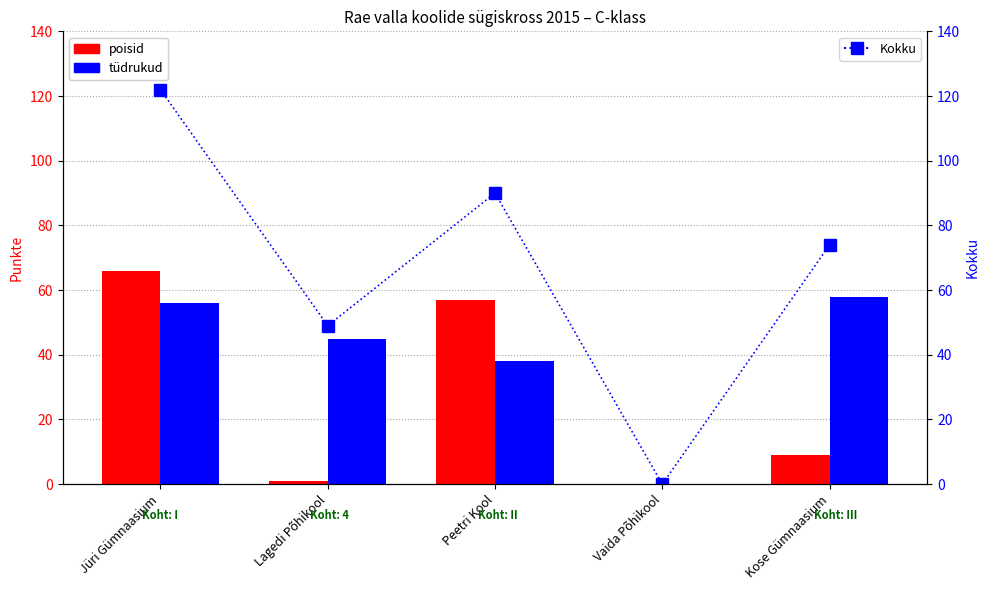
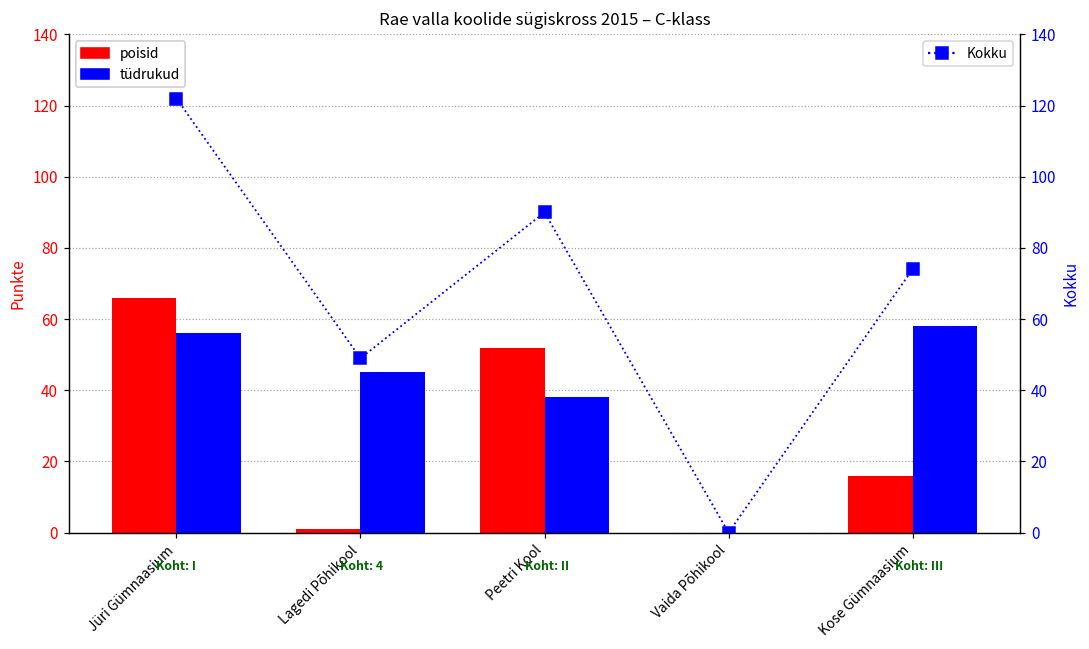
poisid, Peetri Kool: 57 -> 52
poisid, Kose Gümnaasium: 9 -> 16
